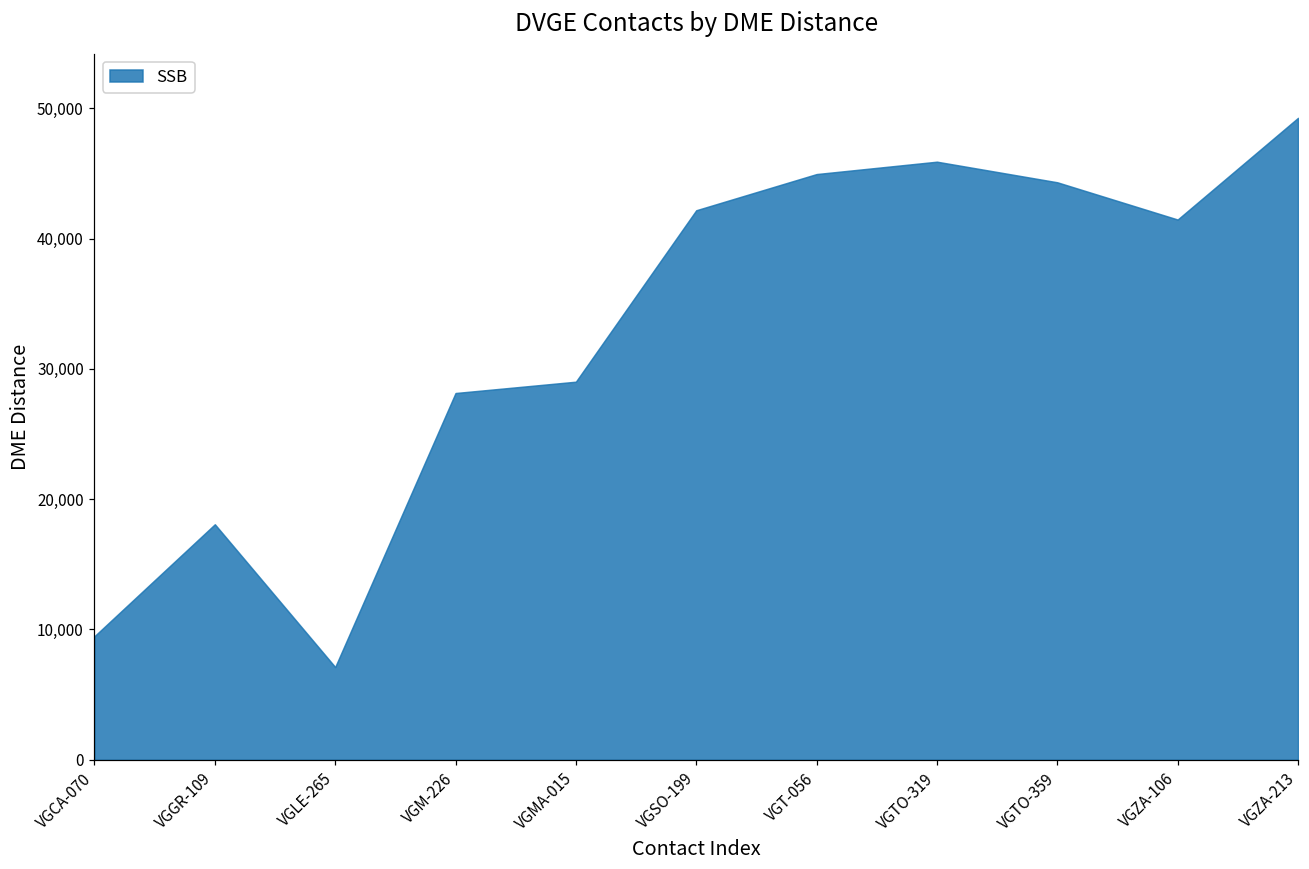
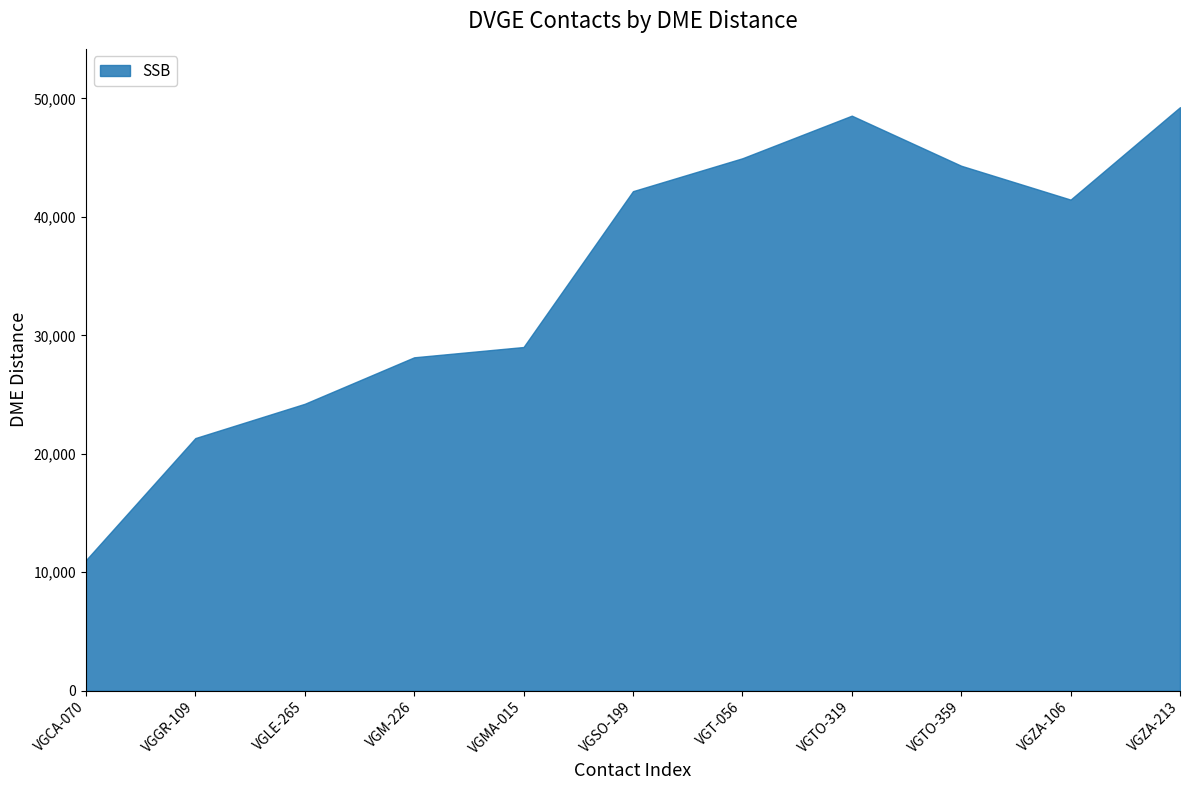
VGCA-070: 9,500 -> 11,000
VGGR-109: 18,100 -> 21,300
VGLE-265: 7,100 -> 24,200
VGTO-319: 45,900 -> 48,500
